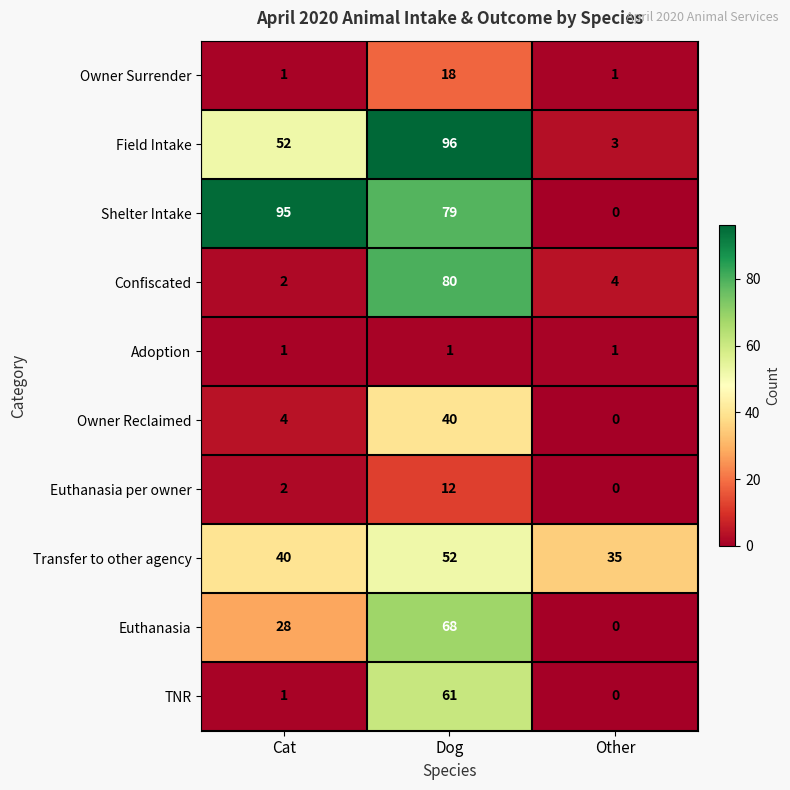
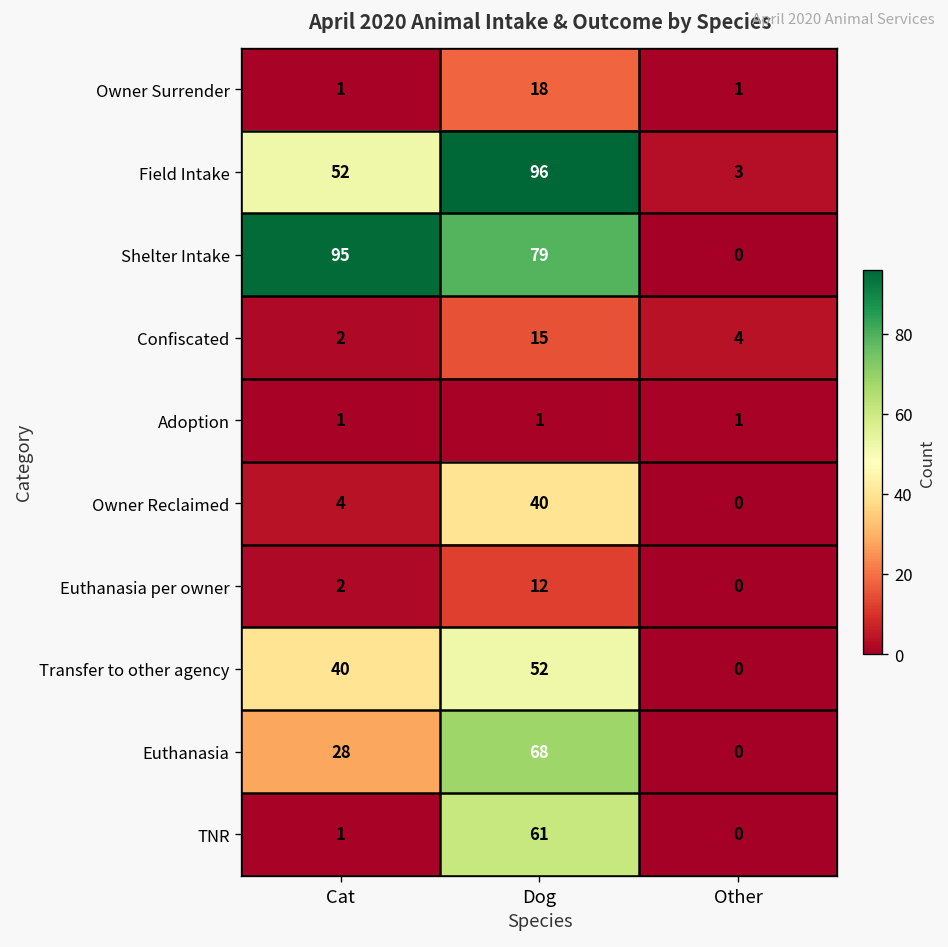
Confiscated, Dog: 80 -> 15
Transfer to other agency, Other: 35 -> 0
